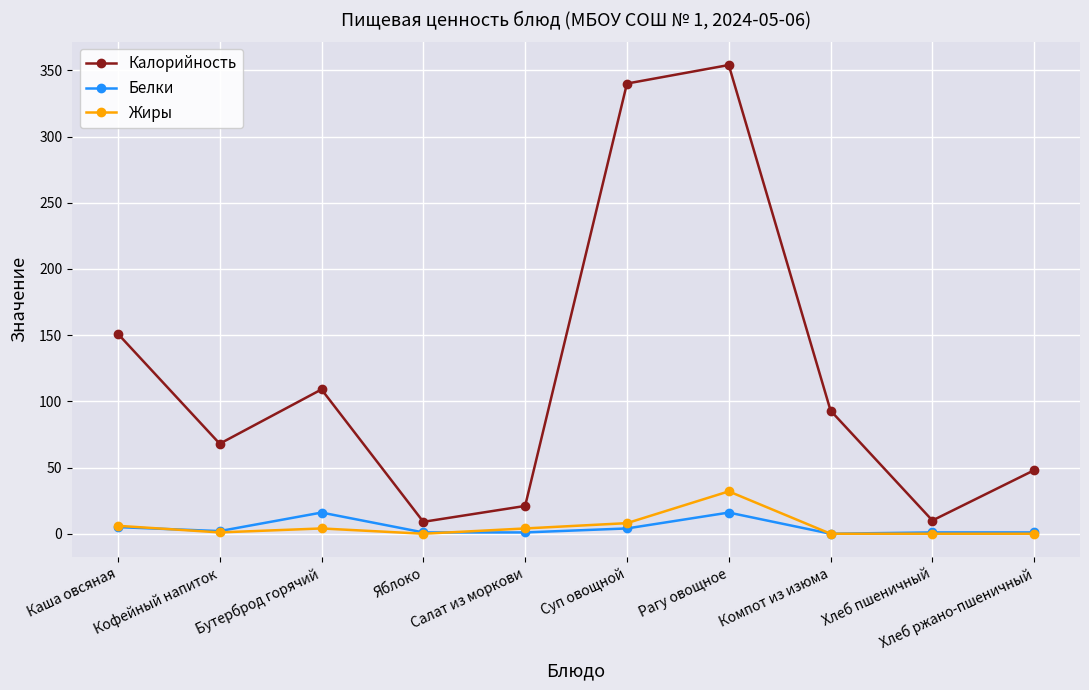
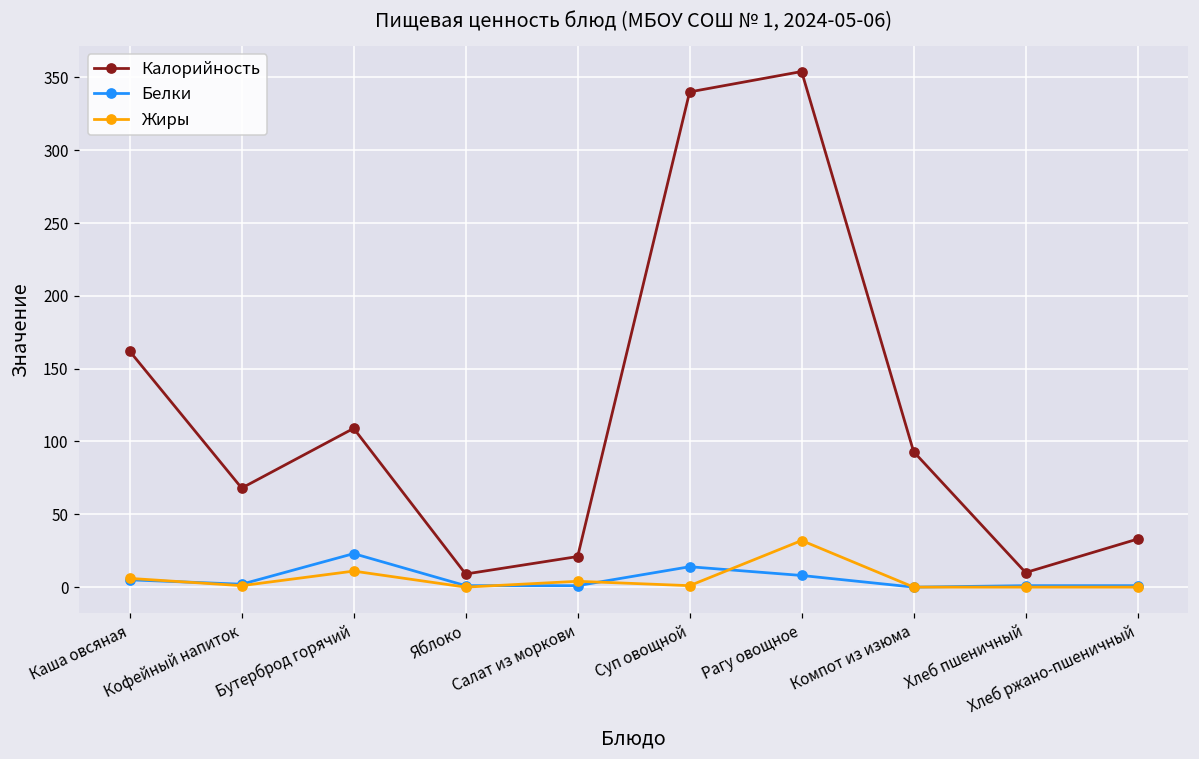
Калорийность, Каша овсяная: 151 -> 162
Белки, Бутерброд горячий: 16 -> 23
Жиры, Бутерброд горячий: 4 -> 11
Белки, Суп овощной: 4 -> 14
Жиры, Суп овощной: 8 -> 1
Белки, Рагу овощное: 16 -> 8
Калорийность, Хлеб ржано-пшеничный: 48 -> 33
